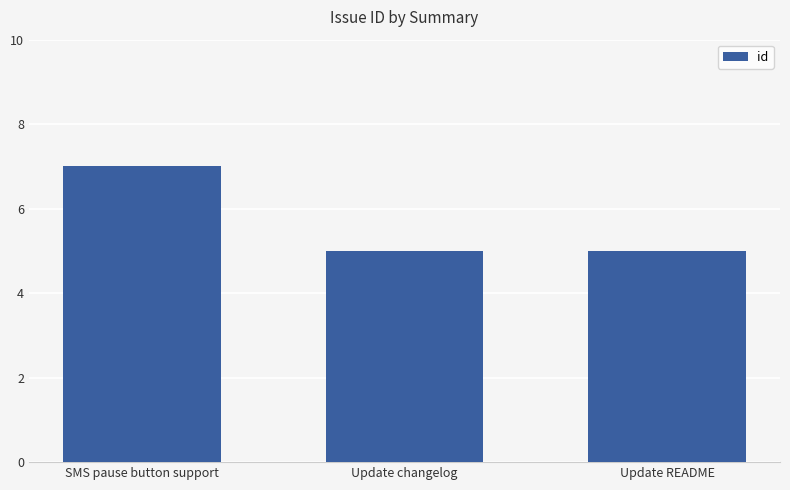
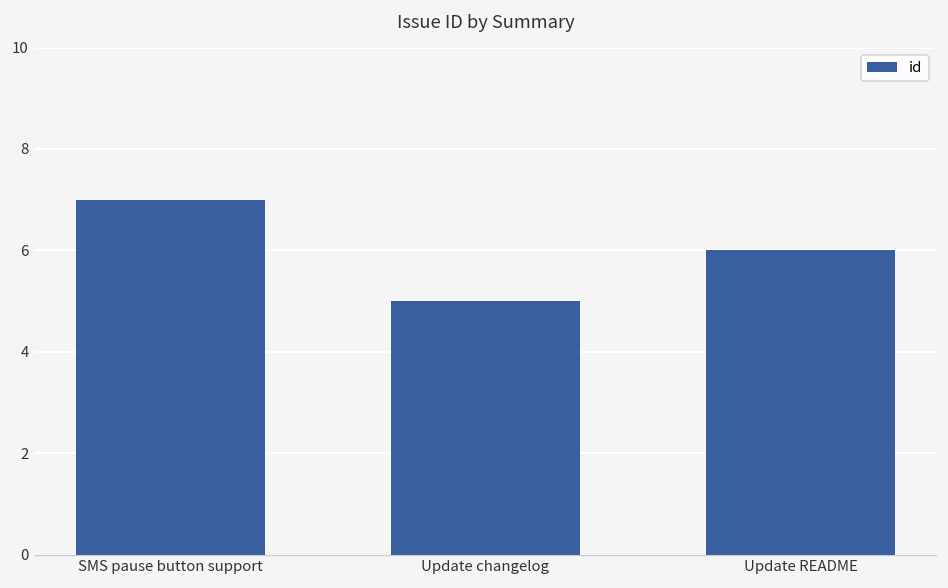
Update README: 5 -> 6
